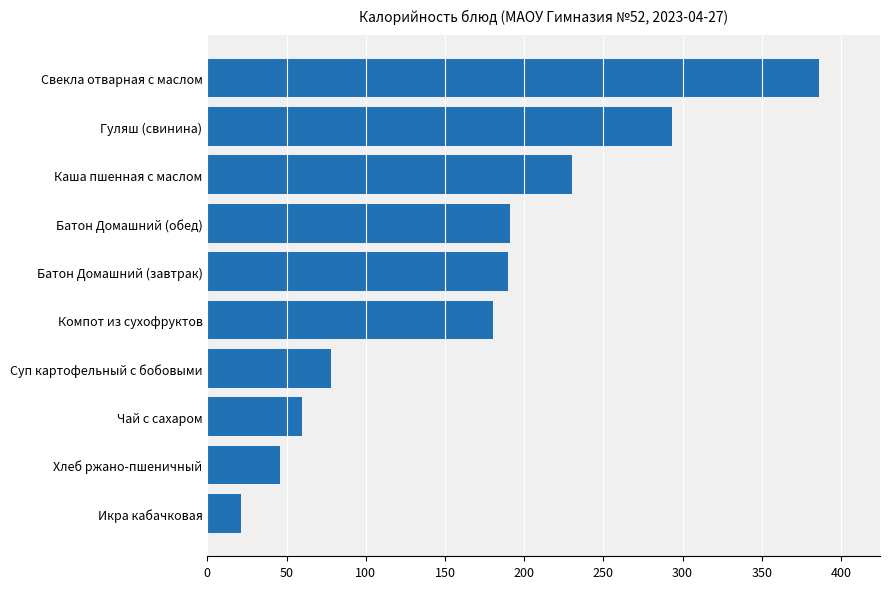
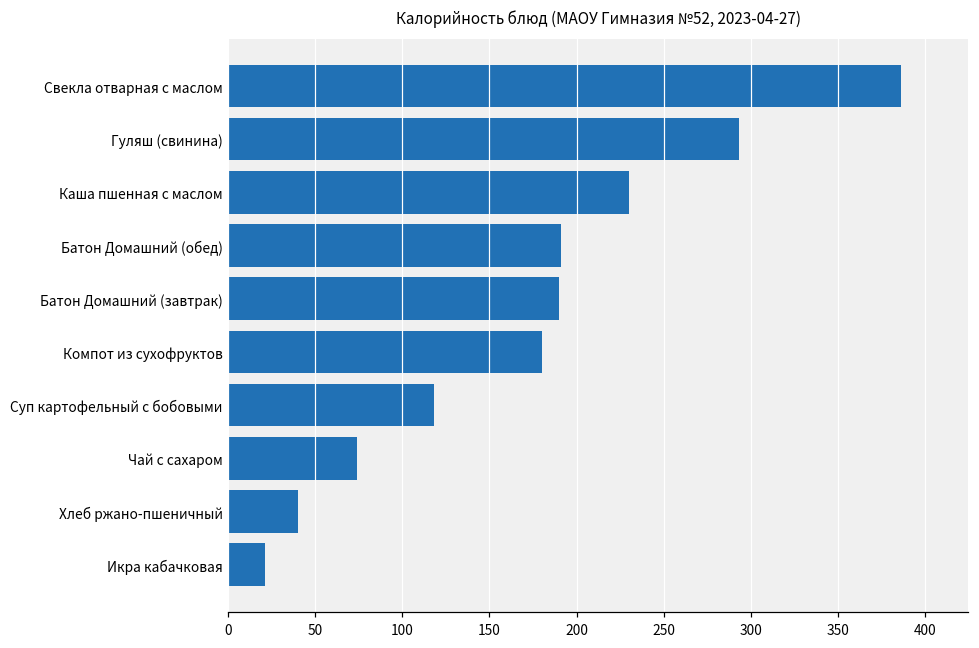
Суп картофельный с бобовыми: 78 -> 118
Чай с сахаром: 60 -> 74
Хлеб ржано-пшеничный: 46 -> 40
